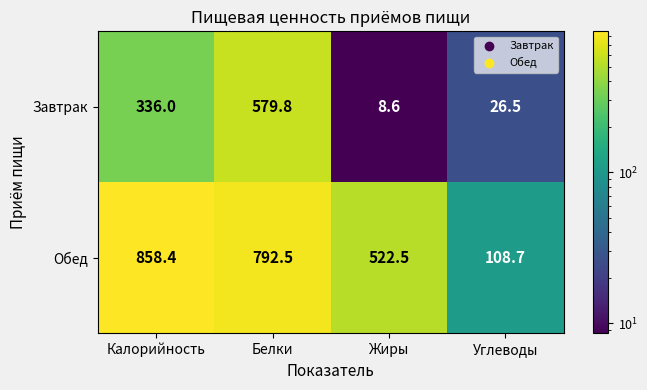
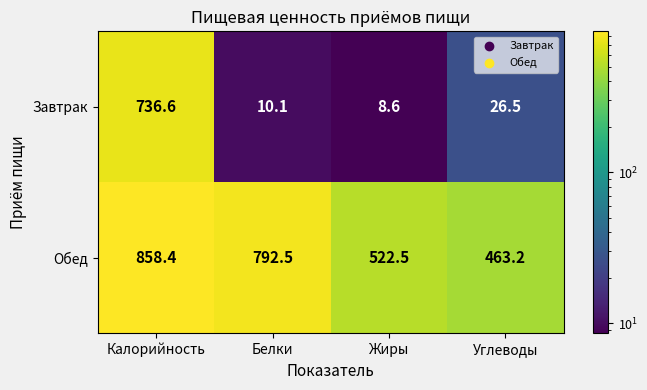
Завтрак, Калорийность: 336.0 -> 736.6
Завтрак, Белки: 579.8 -> 10.1
Обед, Углеводы: 108.7 -> 463.2
